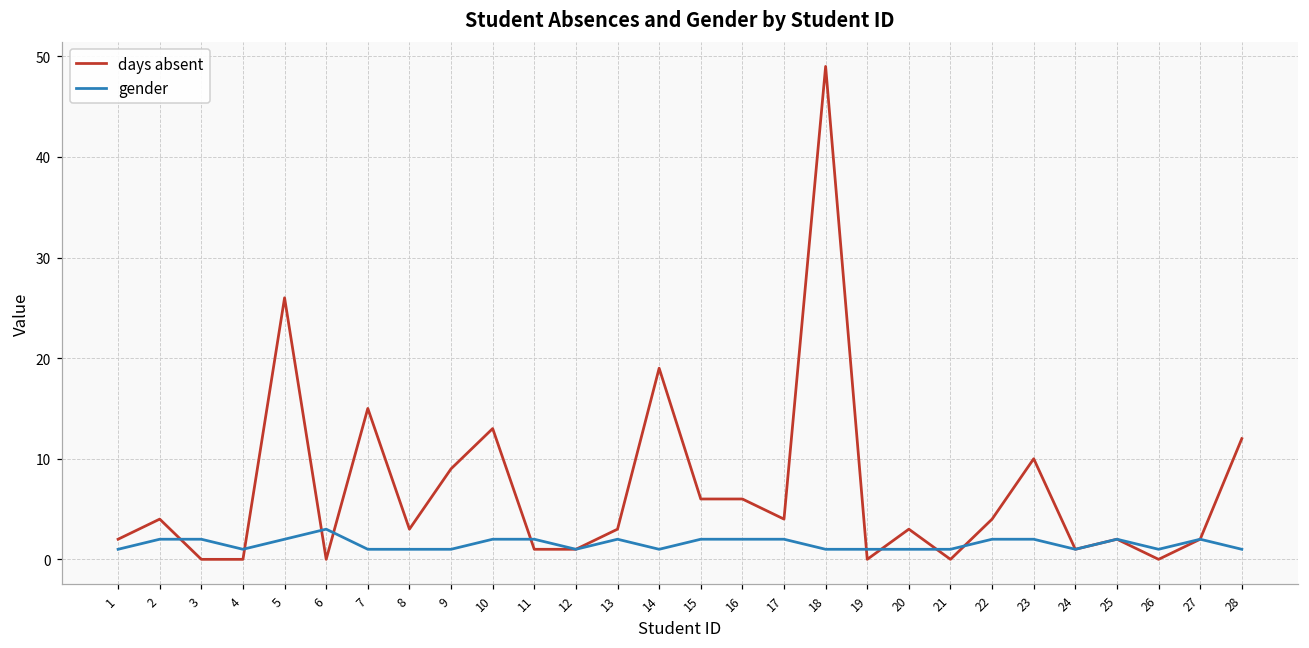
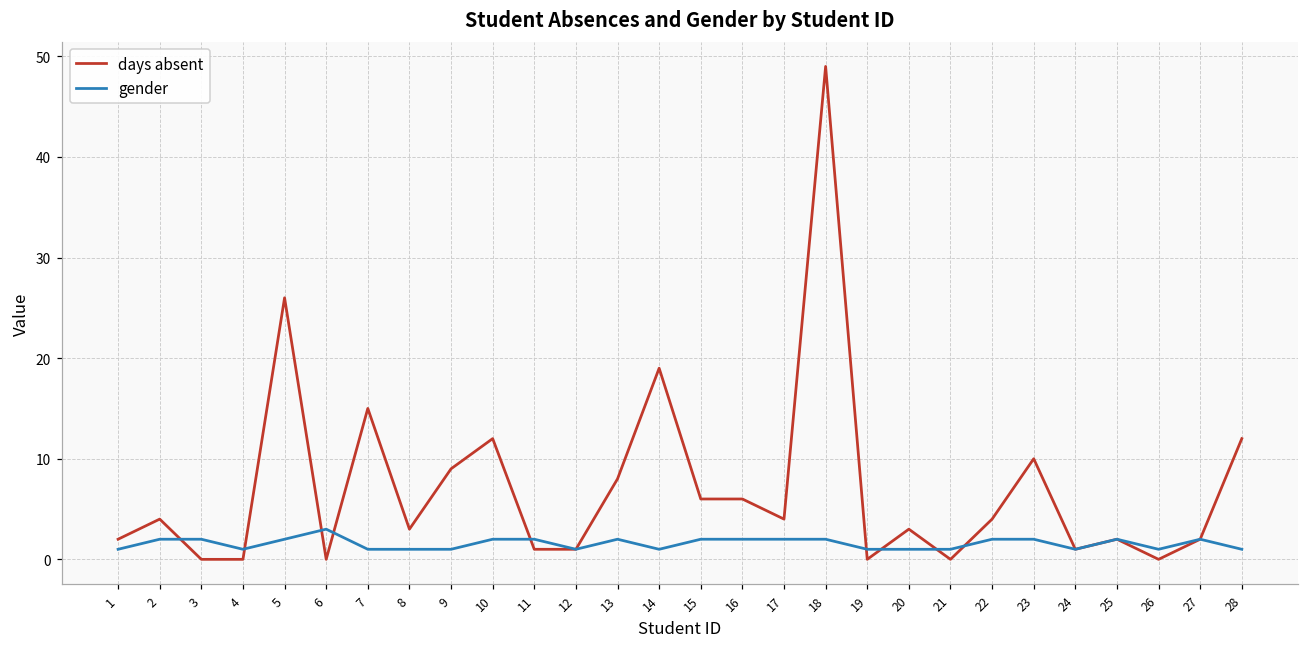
days absent, 10: 13 -> 12
days absent, 13: 3 -> 8
gender, 18: 1 -> 2
